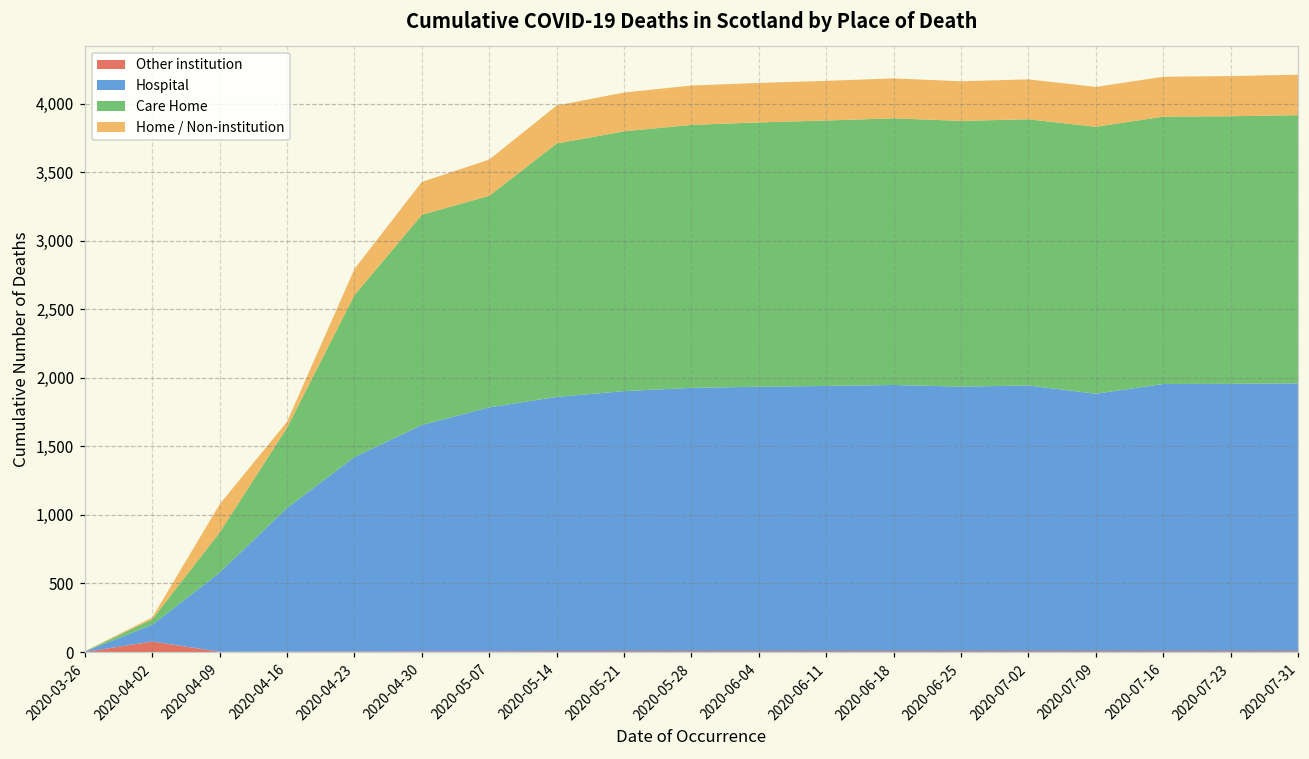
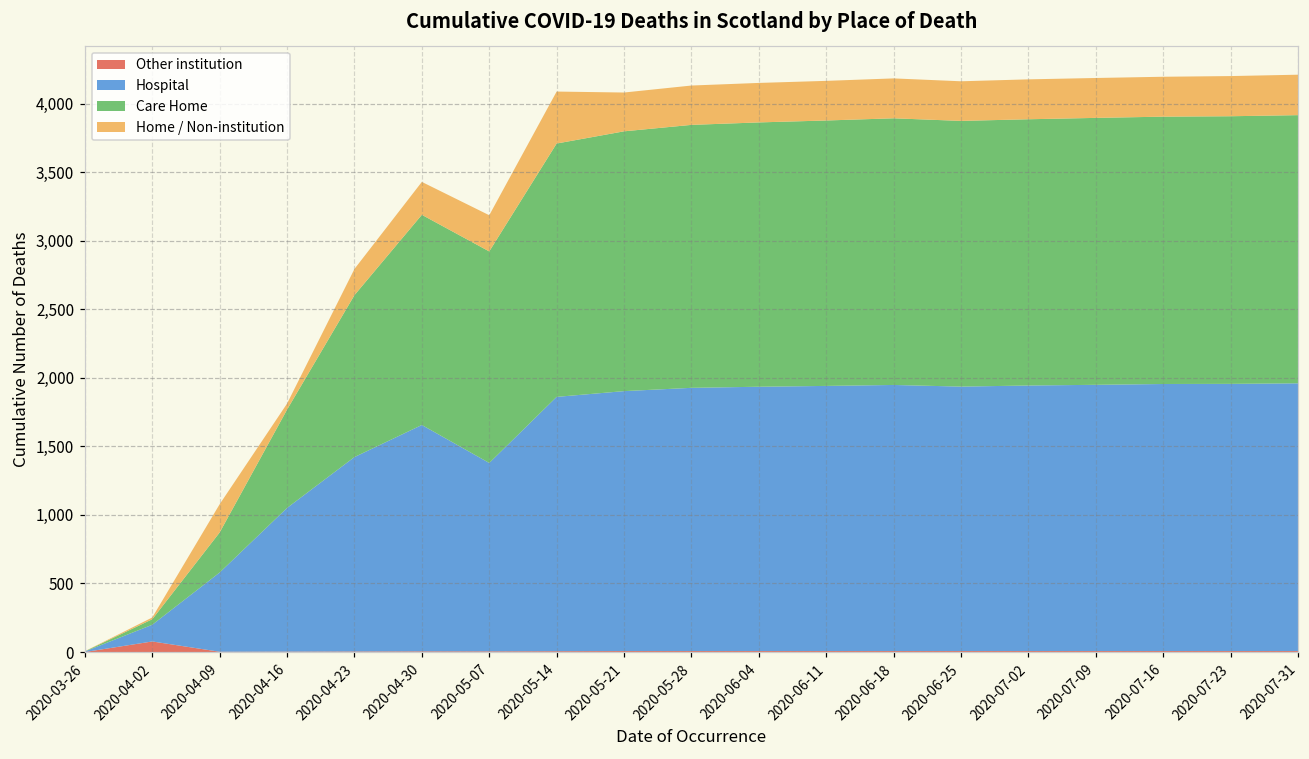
Care Home, 2020-04-16: 590 -> 720
Hospital, 2020-05-07: 1,780 -> 1,370
Home / Non-institution, 2020-05-14: 280 -> 380
Hospital, 2020-07-09: 1,880 -> 1,940
